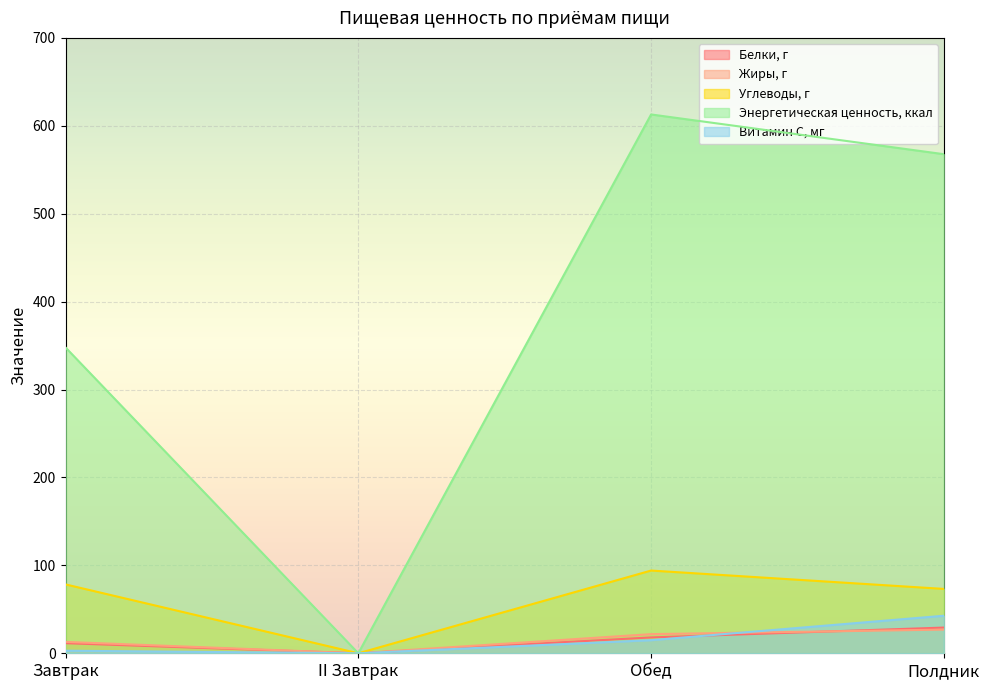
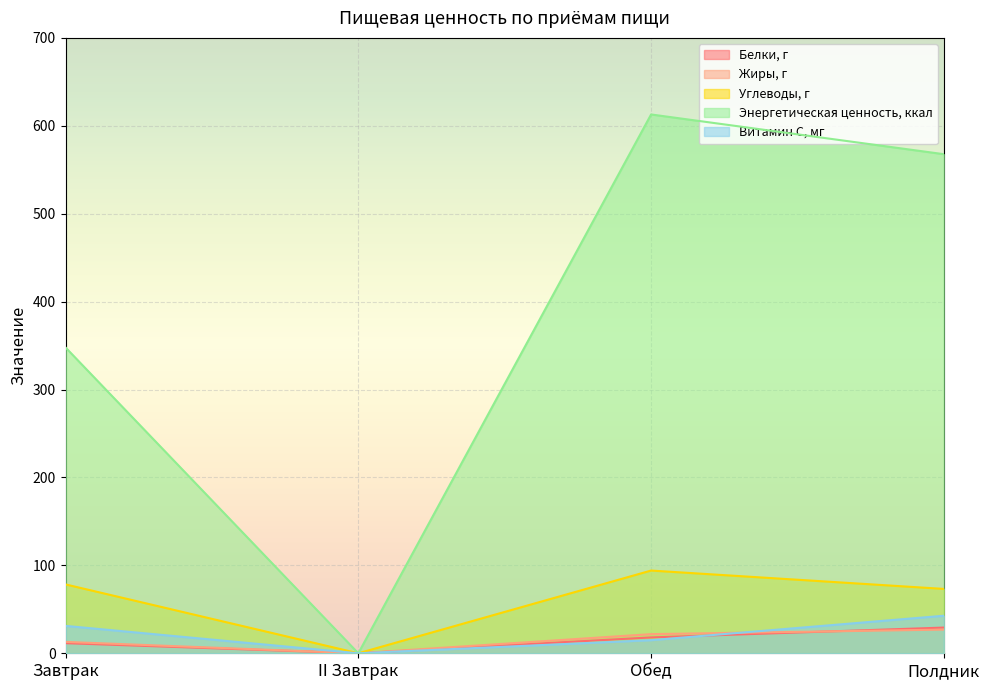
Витамин С, мг, Завтрак: 0 -> 30
